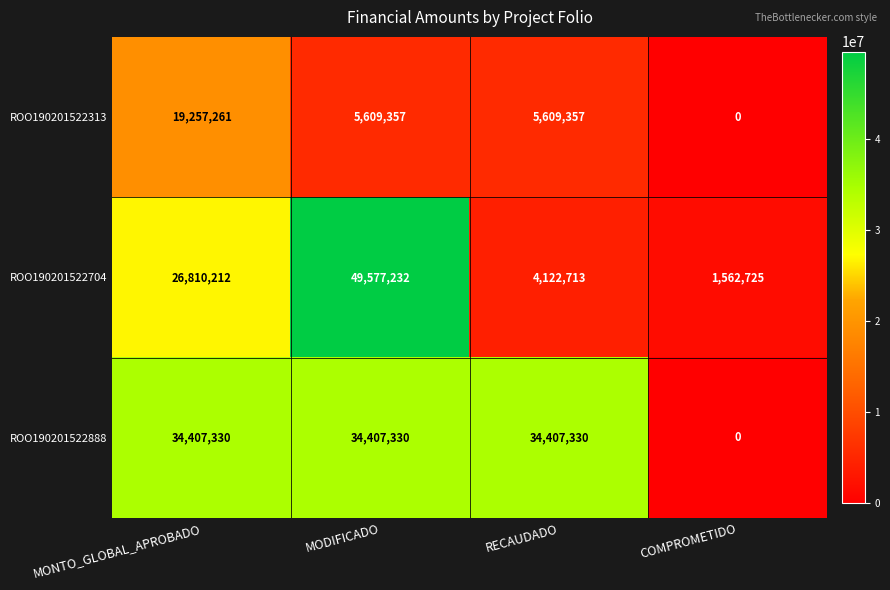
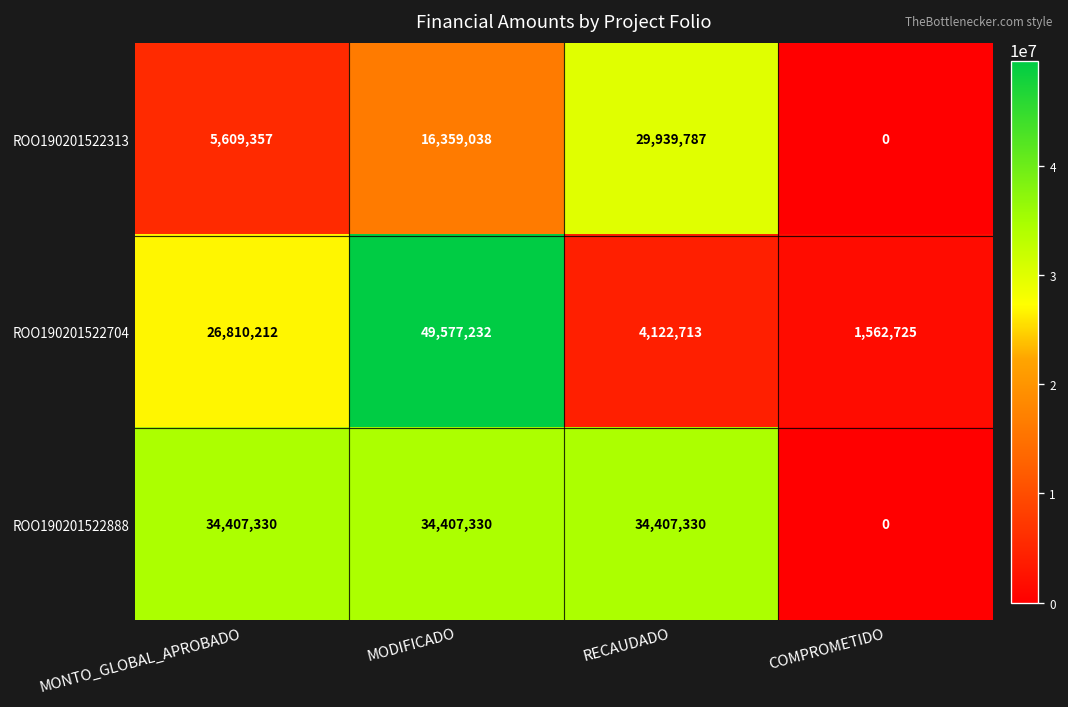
ROO190201522313, MONTO_GLOBAL_APROBADO: 19,257,261 -> 5,609,357
ROO190201522313, MODIFICADO: 5,609,357 -> 16,359,038
ROO190201522313, RECAUDADO: 5,609,357 -> 29,939,787
